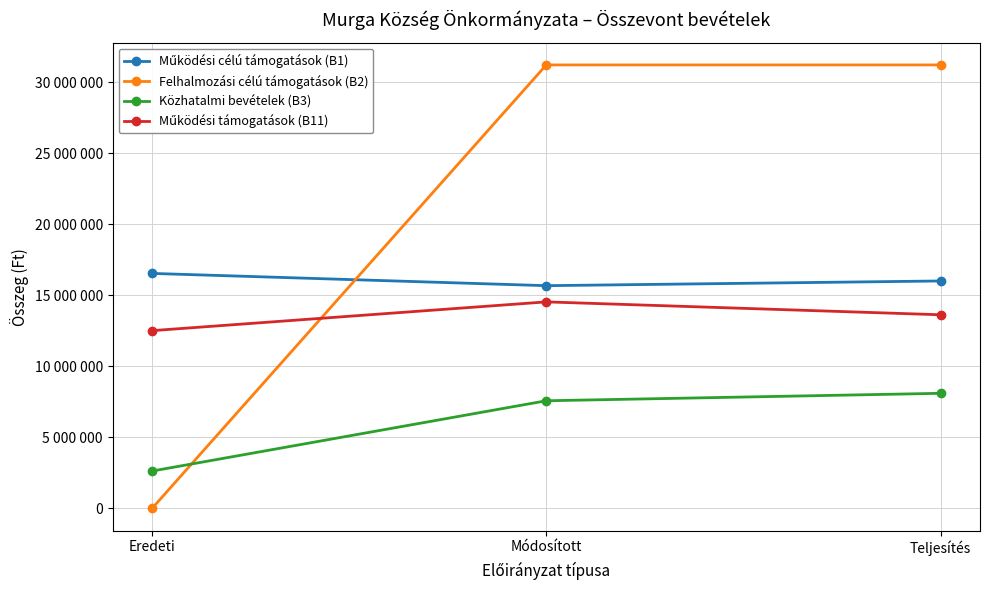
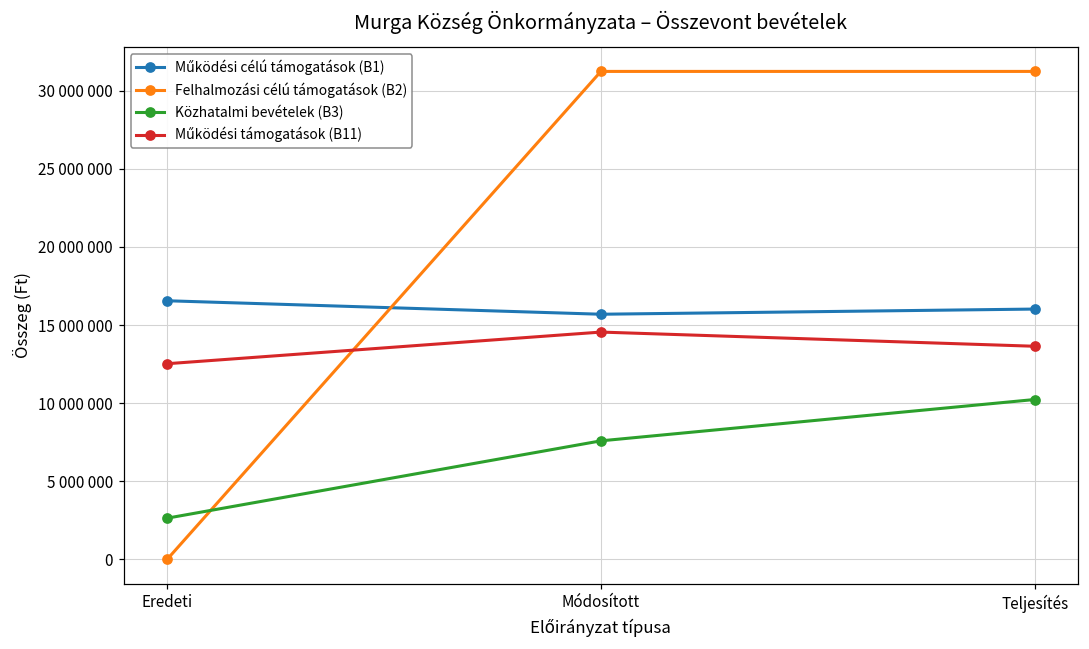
Közhatalmi bevételek (B3), Teljesítés: 8100000 -> 10200000
